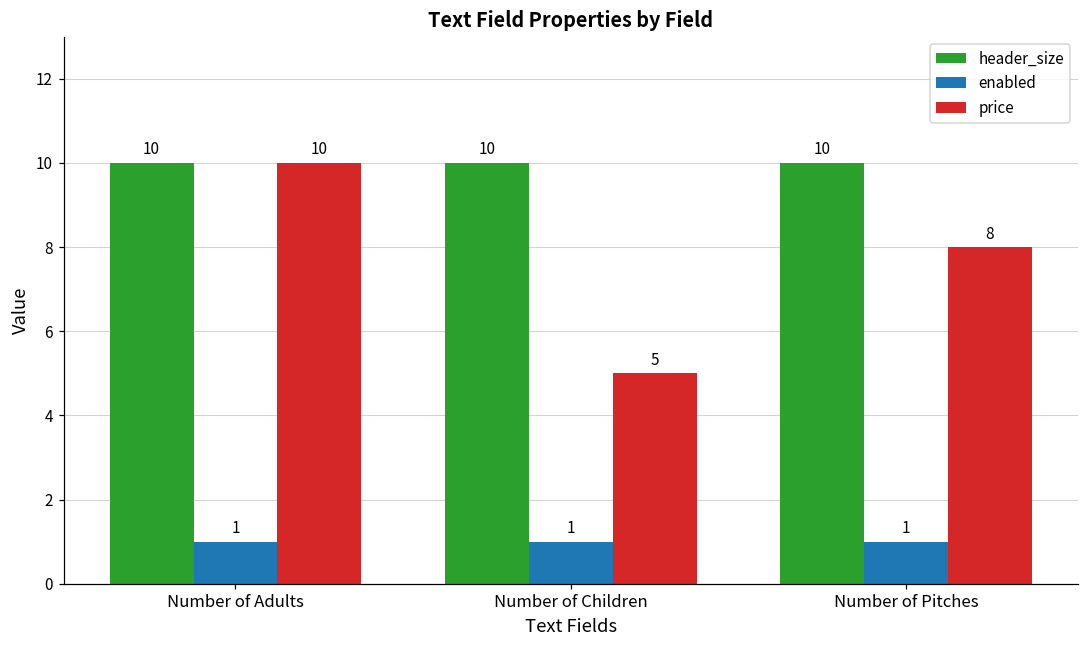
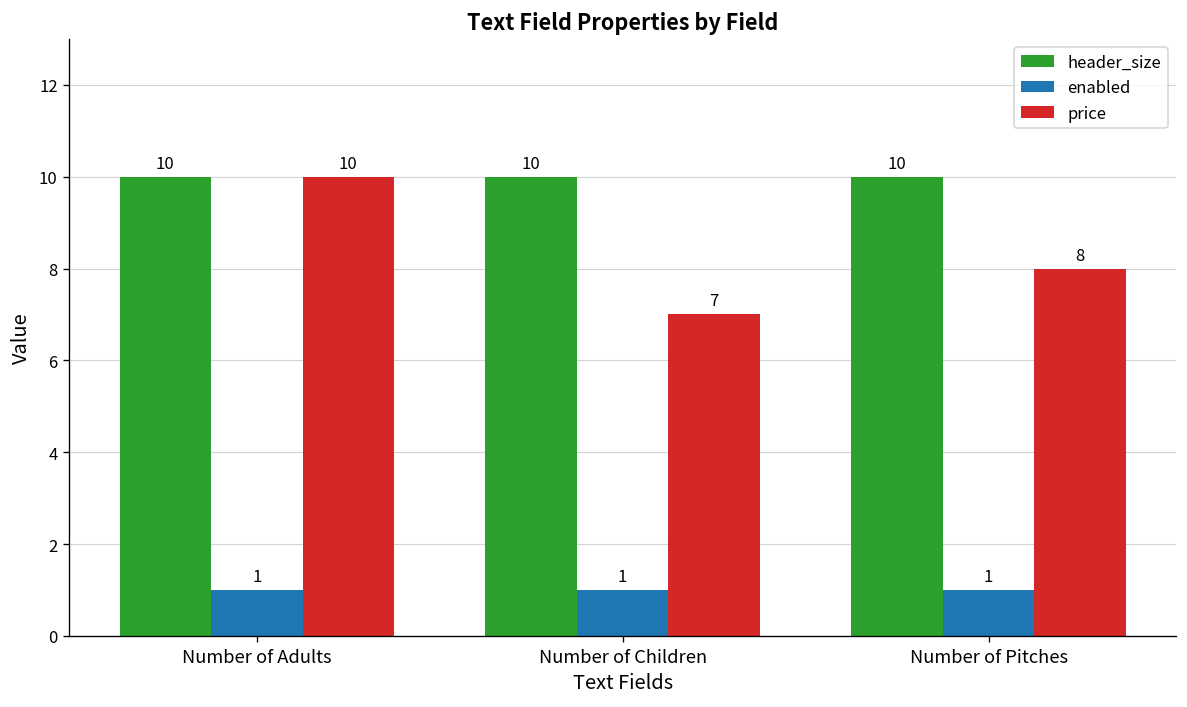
price, Number of Children: 5 -> 7
